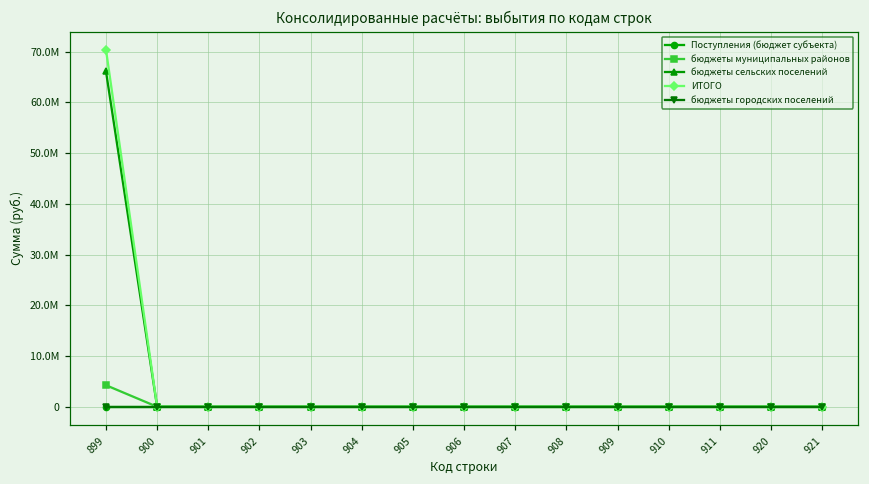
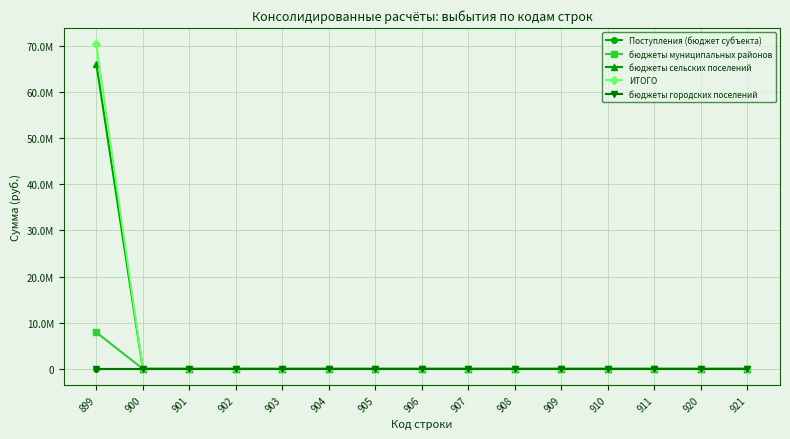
бюджеты муниципальных районов, 899: 4000000 -> 8000000
